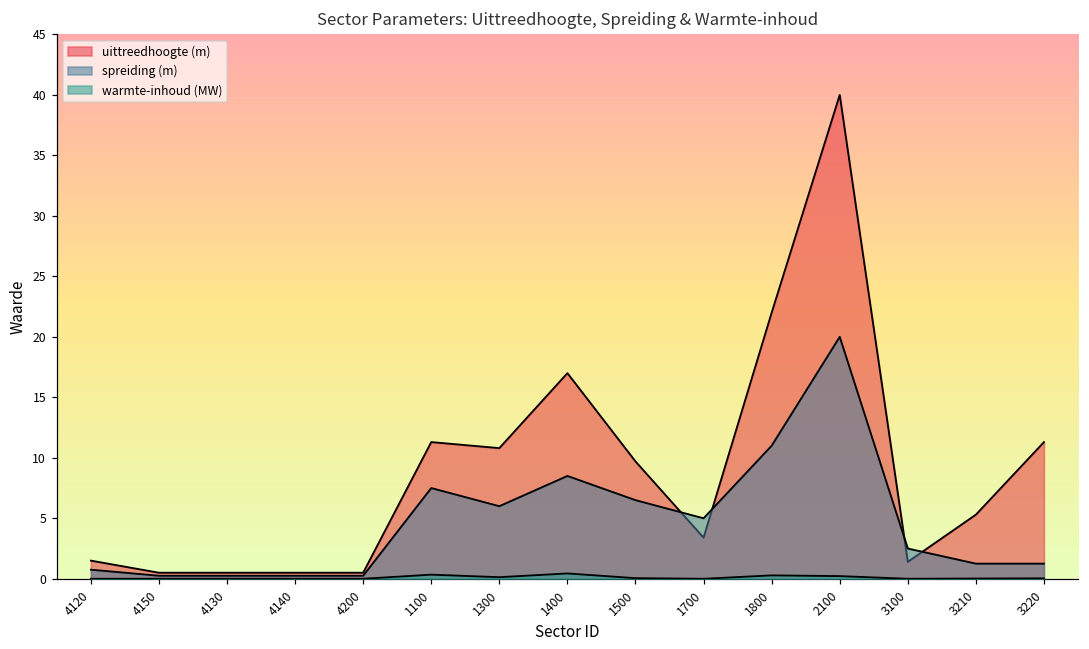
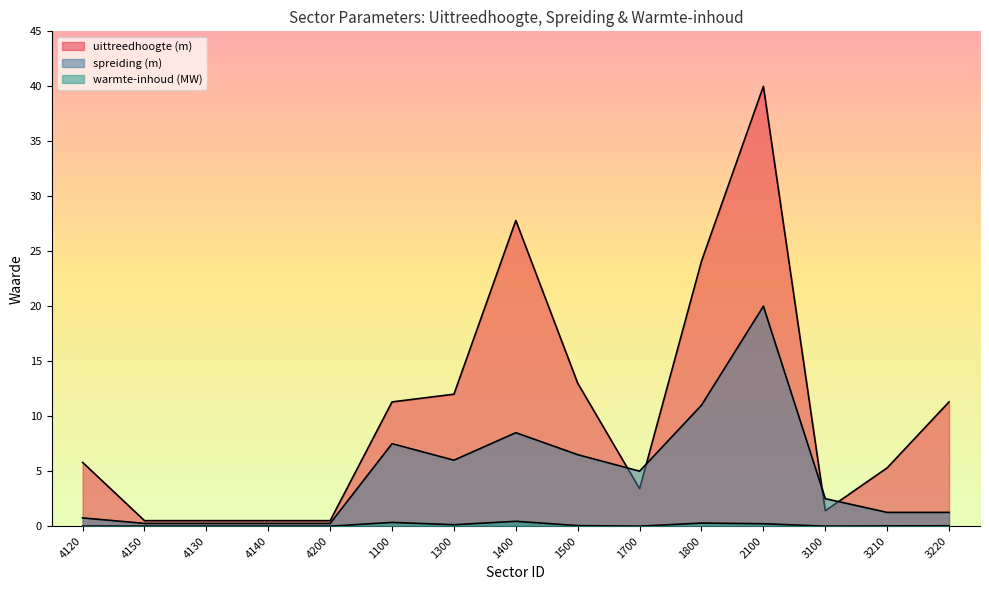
uittreedhoogte (m), 4120: 1.5 -> 5.8
uittreedhoogte (m), 1300: 10.8 -> 12.0
uittreedhoogte (m), 1400: 17.0 -> 27.8
uittreedhoogte (m), 1500: 9.7 -> 13.0
uittreedhoogte (m), 1800: 22.0 -> 24.1
